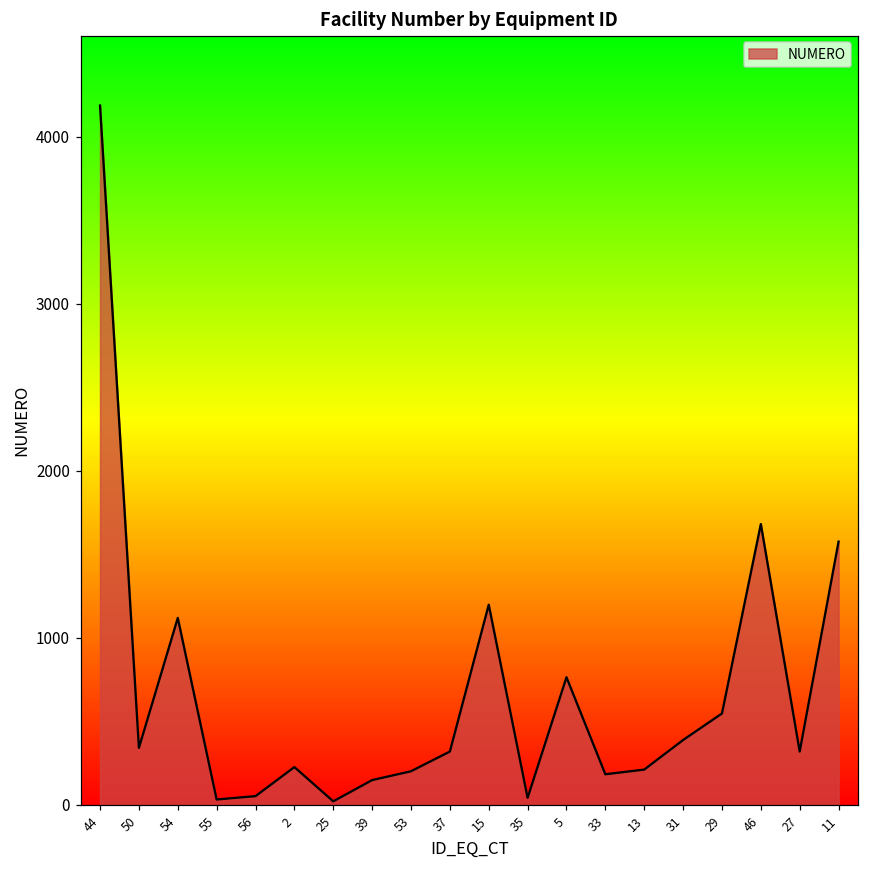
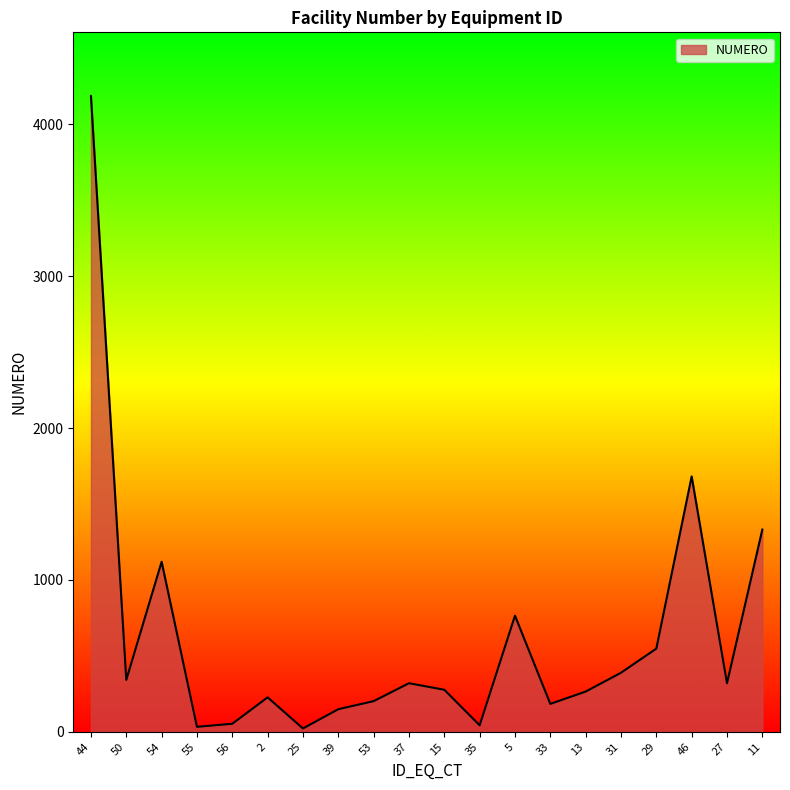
15: 1200 -> 280
13: 210 -> 270
11: 1580 -> 1330
